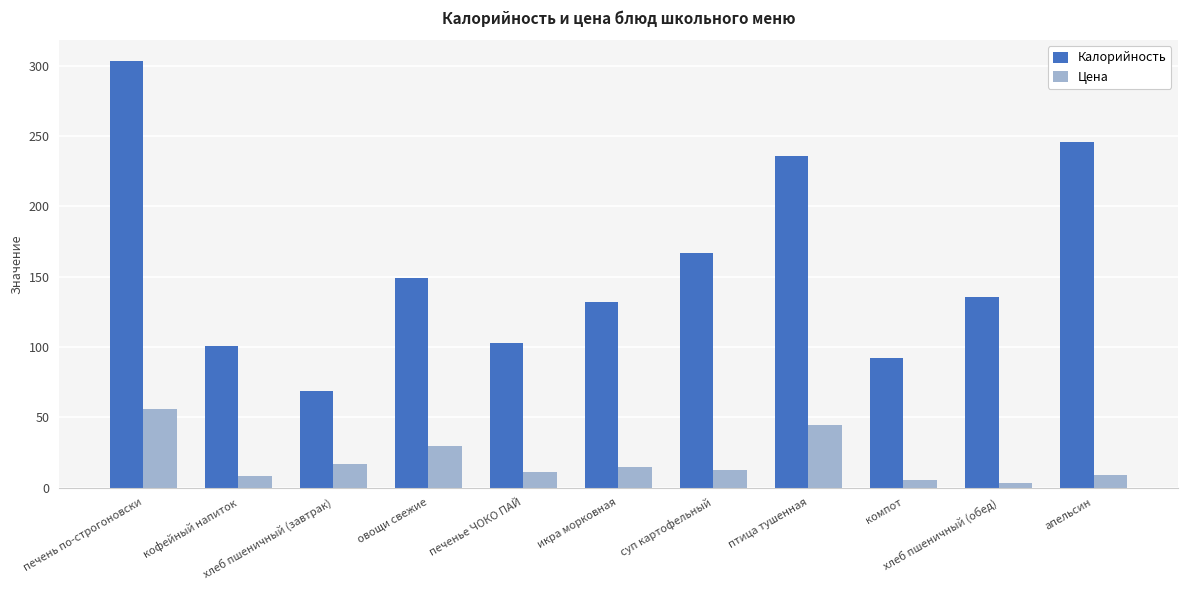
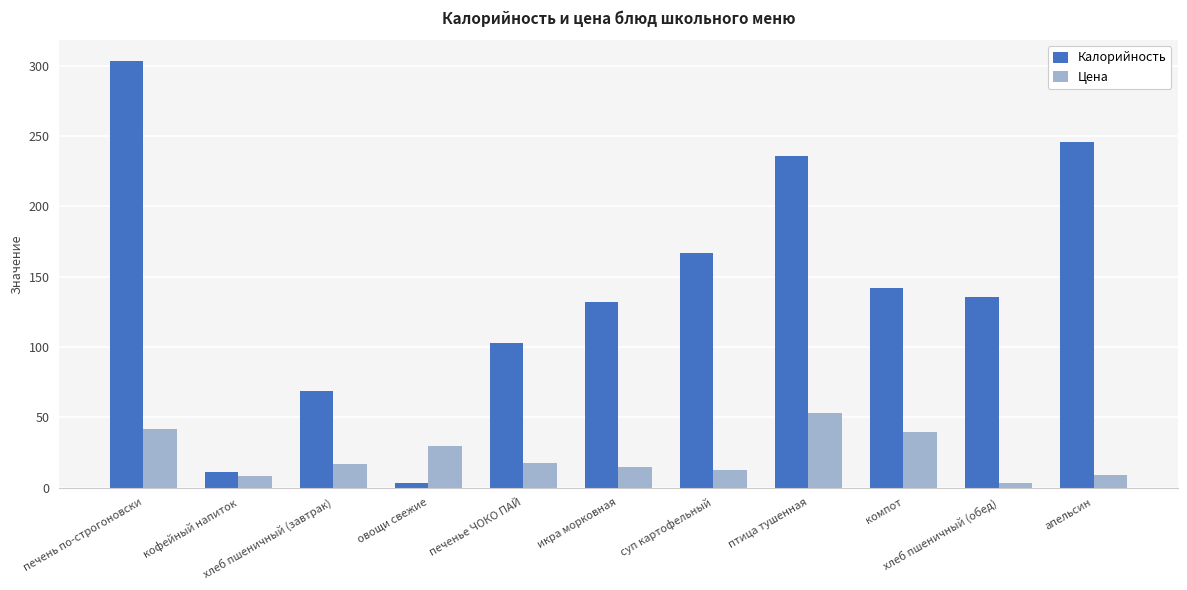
Цена, печень по-строгоновски: 56 -> 42
Калорийность, кофейный напиток: 101 -> 11
Калорийность, овощи свежие: 149 -> 3
Цена, печенье ЧОКО ПАЙ: 11 -> 17
Цена, птица тушенная: 45 -> 53
Калорийность, компот: 92 -> 142
Цена, компот: 5 -> 39
